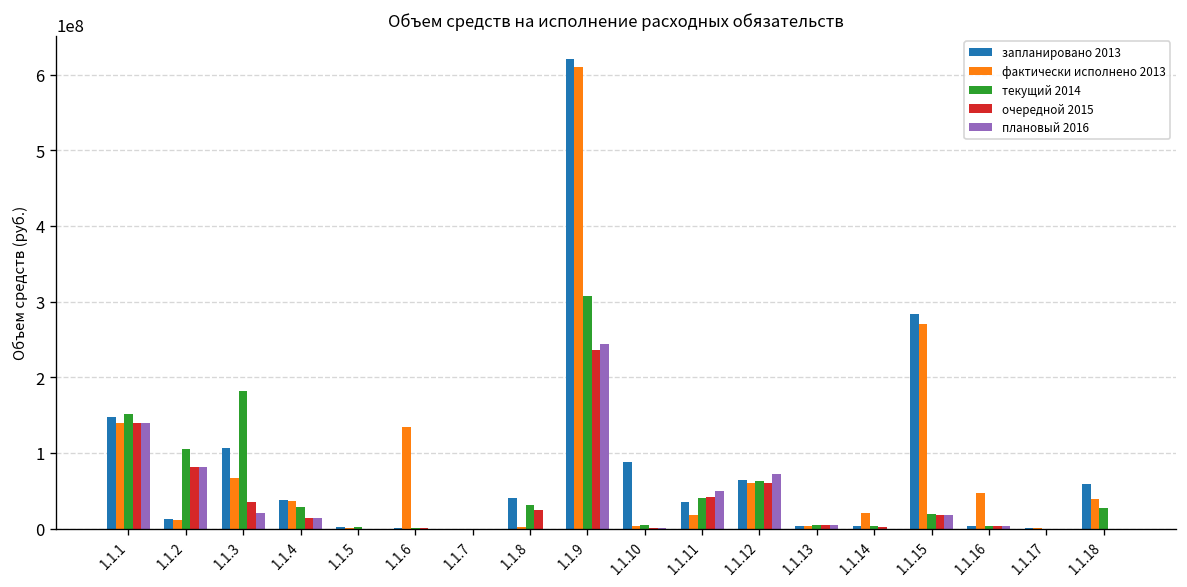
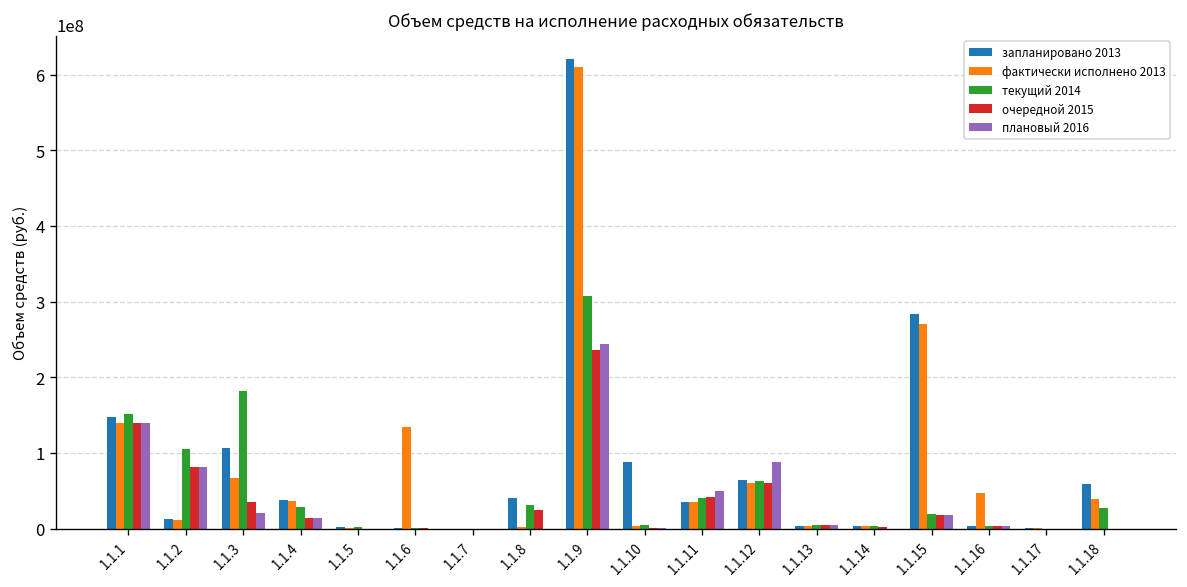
фактически исполнено 2013, 1.1.11: 20000000 -> 40000000
плановый 2016, 1.1.12: 70000000 -> 90000000
фактически исполнено 2013, 1.1.14: 20000000 -> 0
